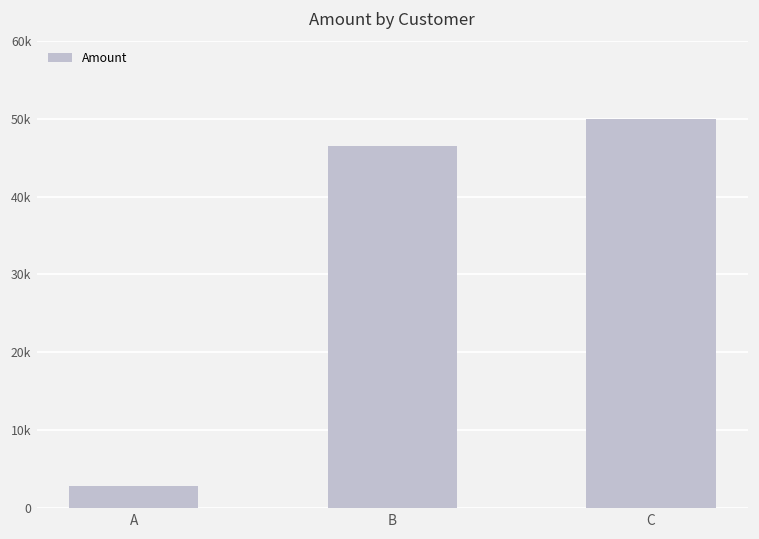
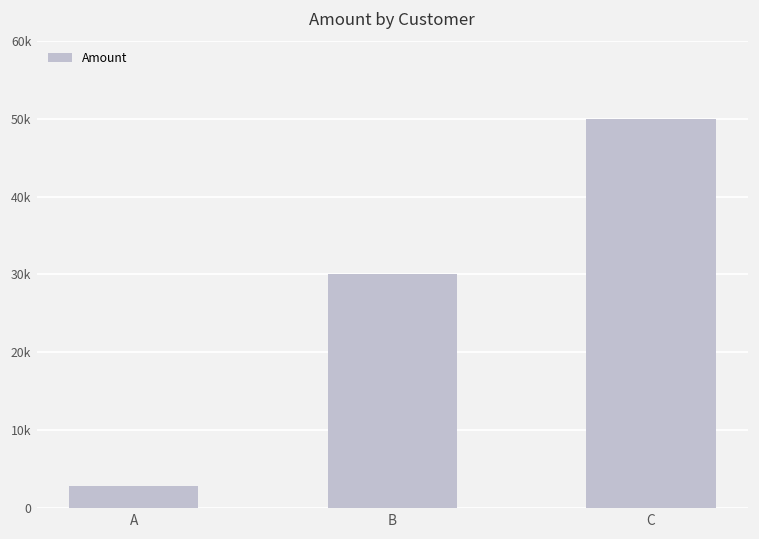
B: 46000 -> 30000
